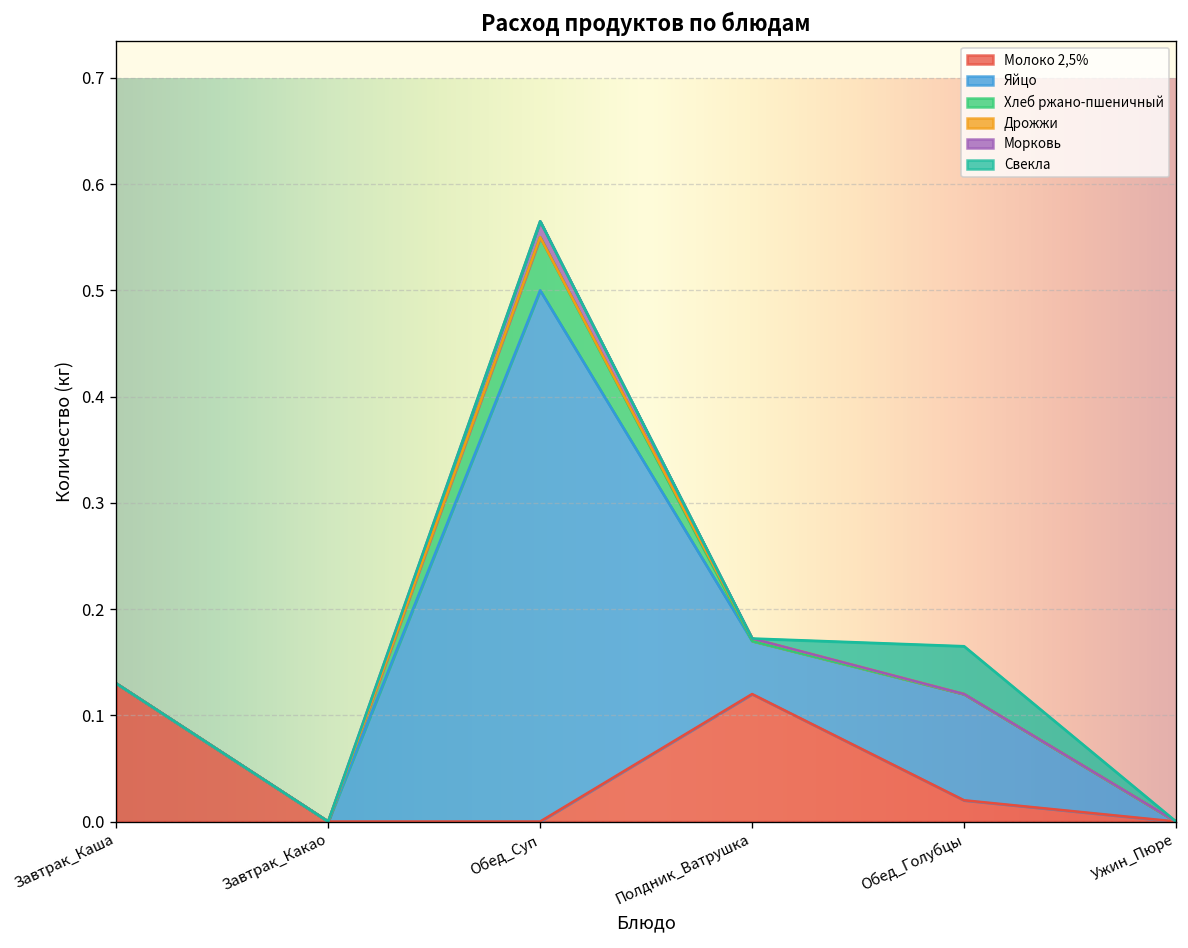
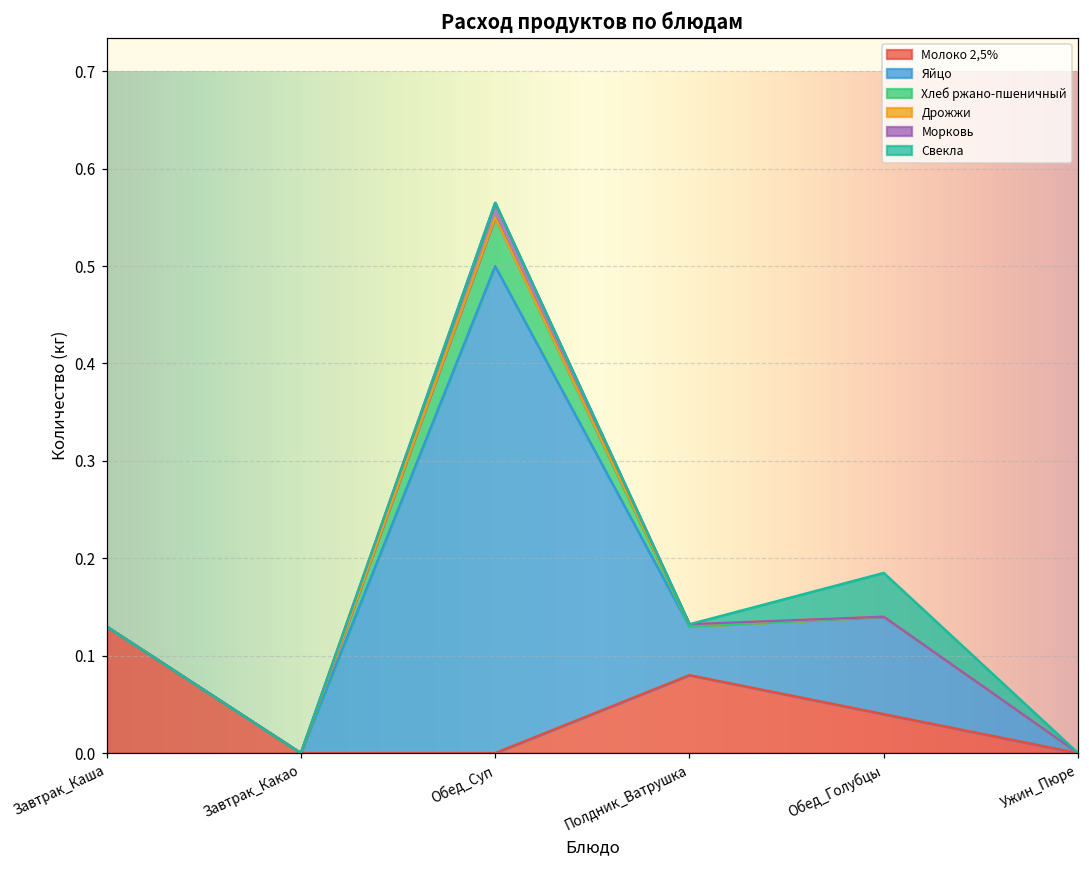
Молоко 2,5%, Полдник_Ватрушка: 0.12 -> 0.08
Молоко 2,5%, Обед_Голубцы: 0.02 -> 0.04
